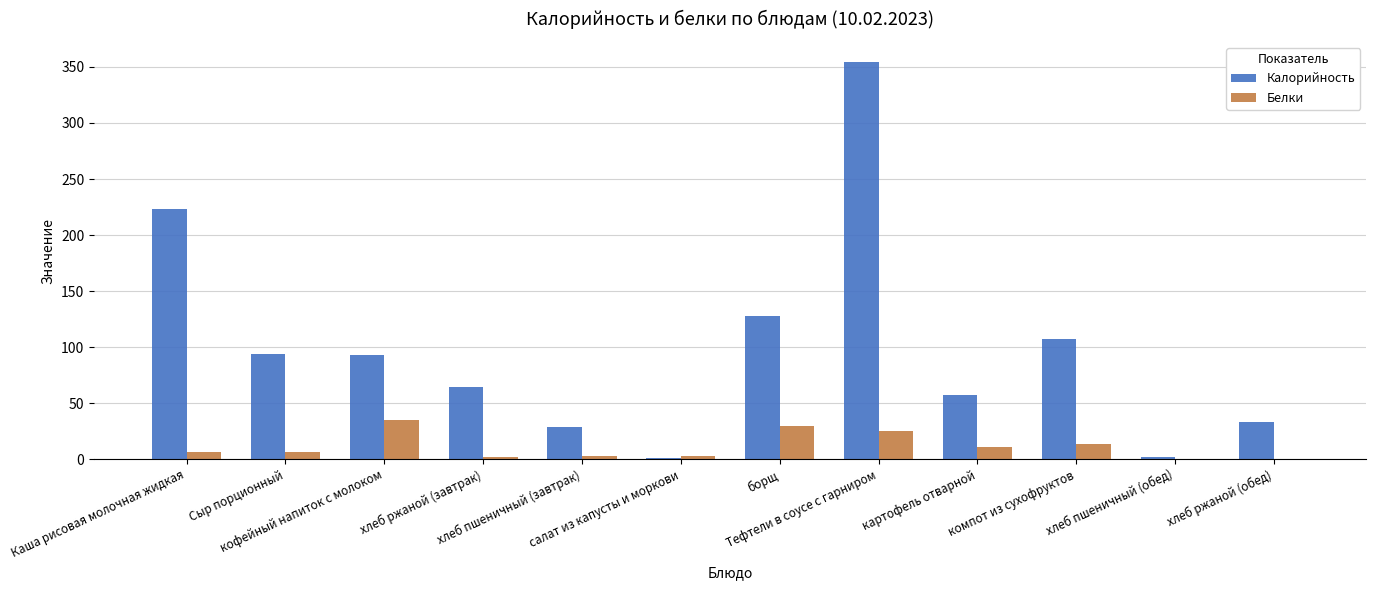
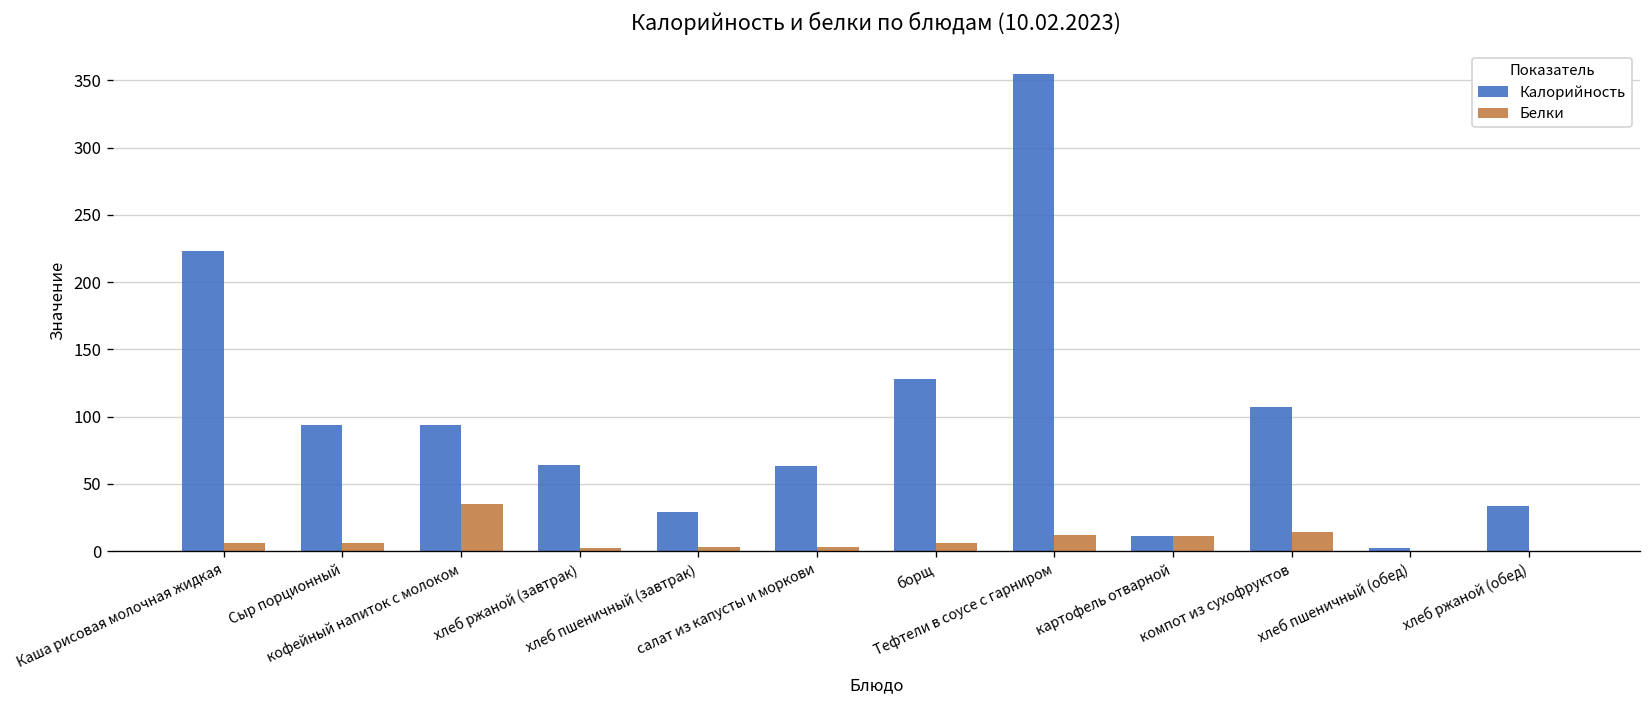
Калорийность, салат из капусты и моркови: 1 -> 63
Белки, борщ: 29 -> 6
Белки, Тефтели в соусе с гарниром: 25 -> 12
Калорийность, картофель отварной: 57 -> 11
